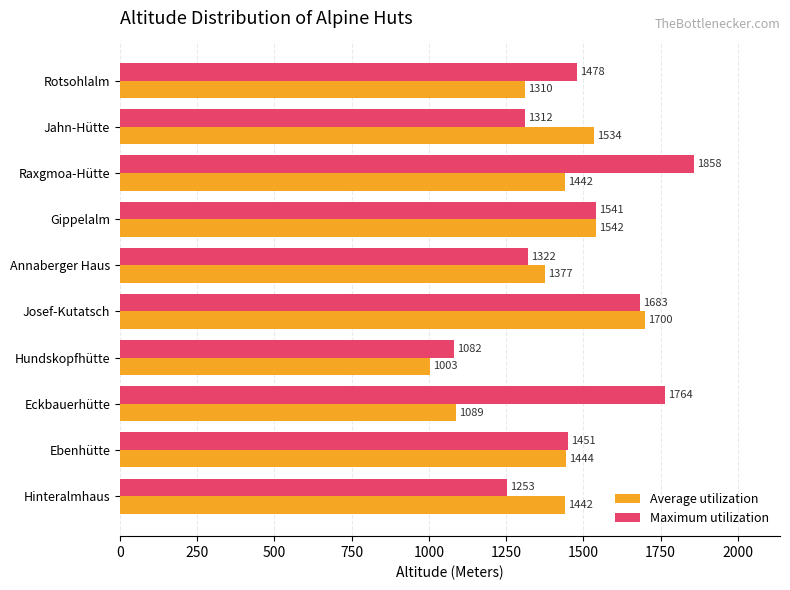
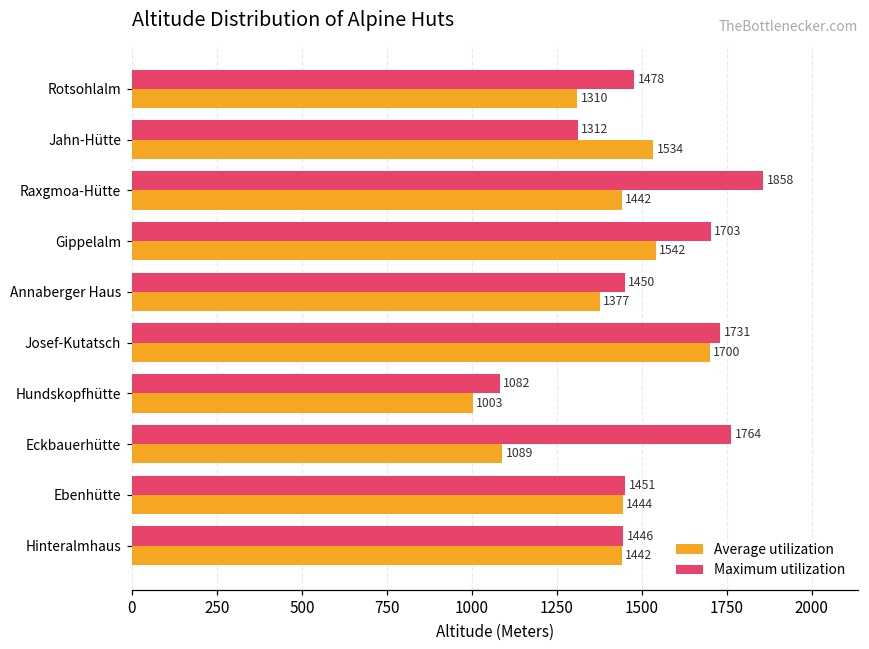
Maximum utilization, Gippelalm: 1541 -> 1703
Maximum utilization, Annaberger Haus: 1322 -> 1450
Maximum utilization, Josef-Kutatsch: 1683 -> 1731
Maximum utilization, Hinteralmhaus: 1253 -> 1446
